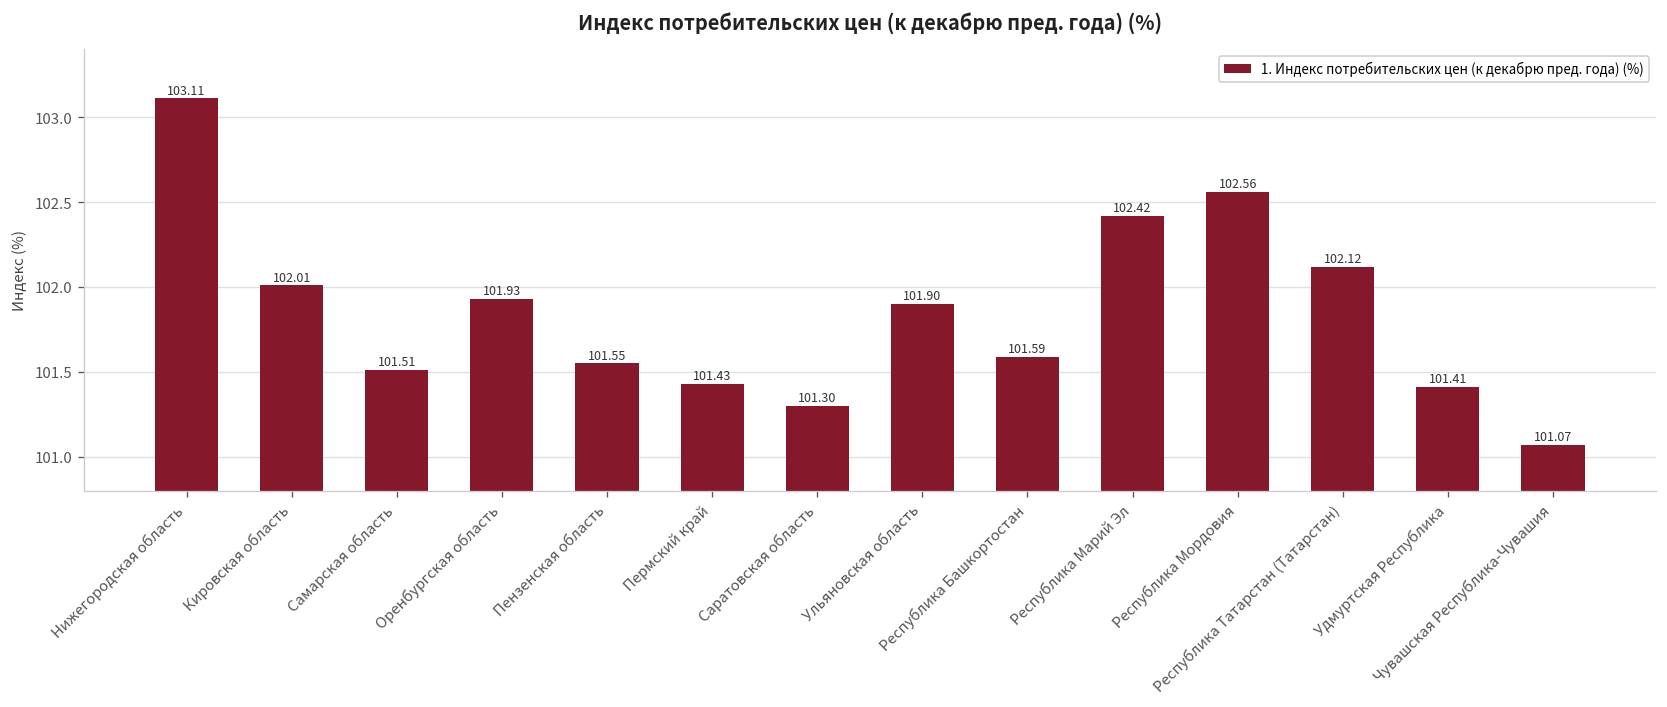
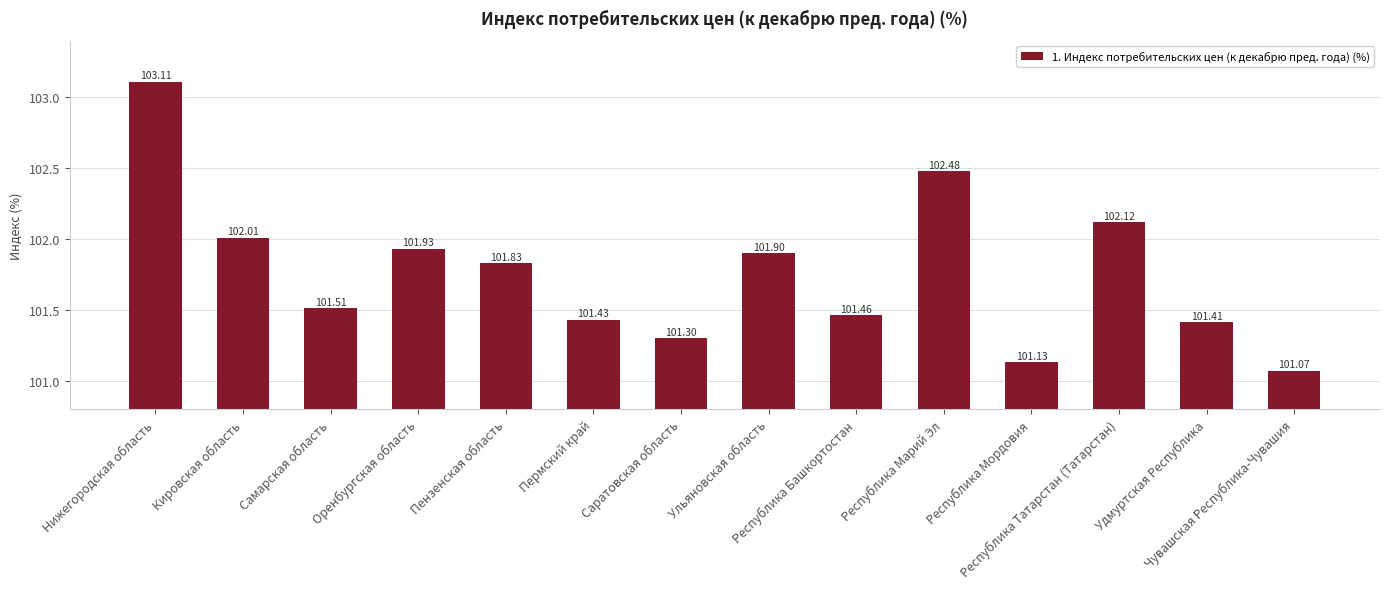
Пензенская область: 101.55 -> 101.83
Республика Башкортостан: 101.59 -> 101.46
Республика Марий Эл: 102.42 -> 102.48
Республика Мордовия: 102.56 -> 101.13
